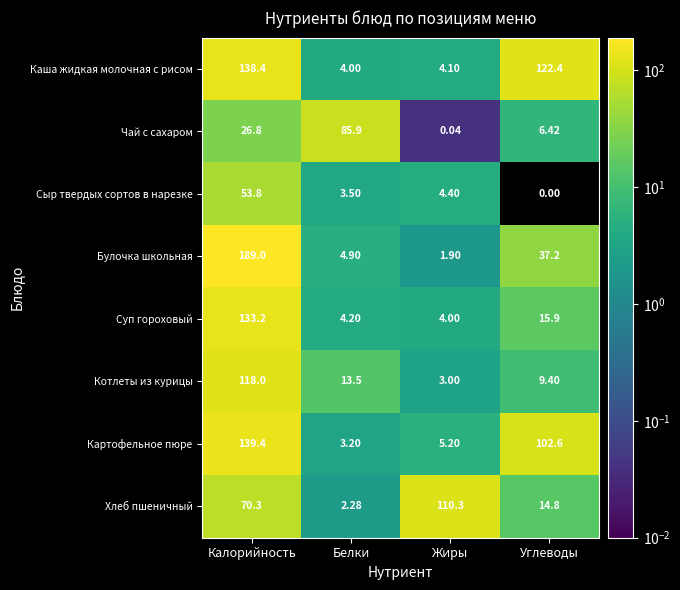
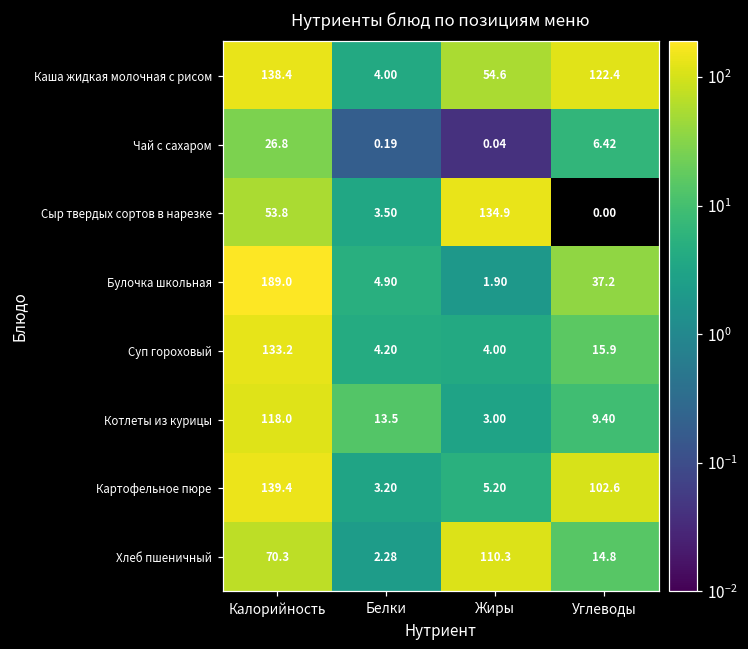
Каша жидкая молочная с рисом, Жиры: 4.10 -> 54.6
Чай с сахаром, Белки: 85.9 -> 0.19
Сыр твердых сортов в нарезке, Жиры: 4.40 -> 134.9
